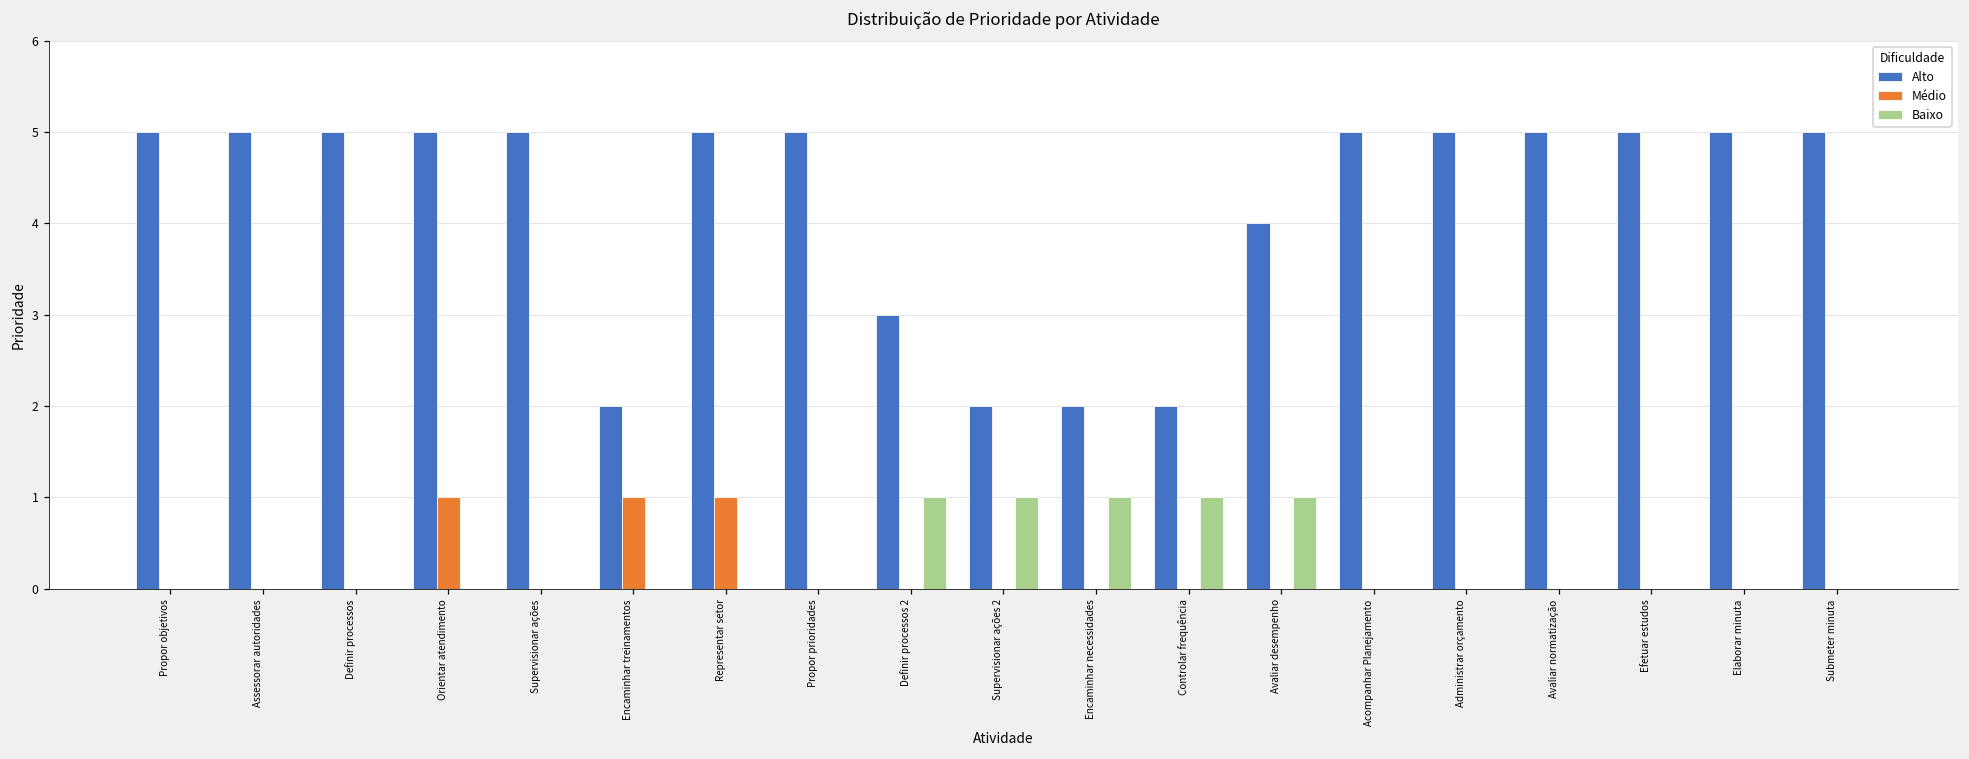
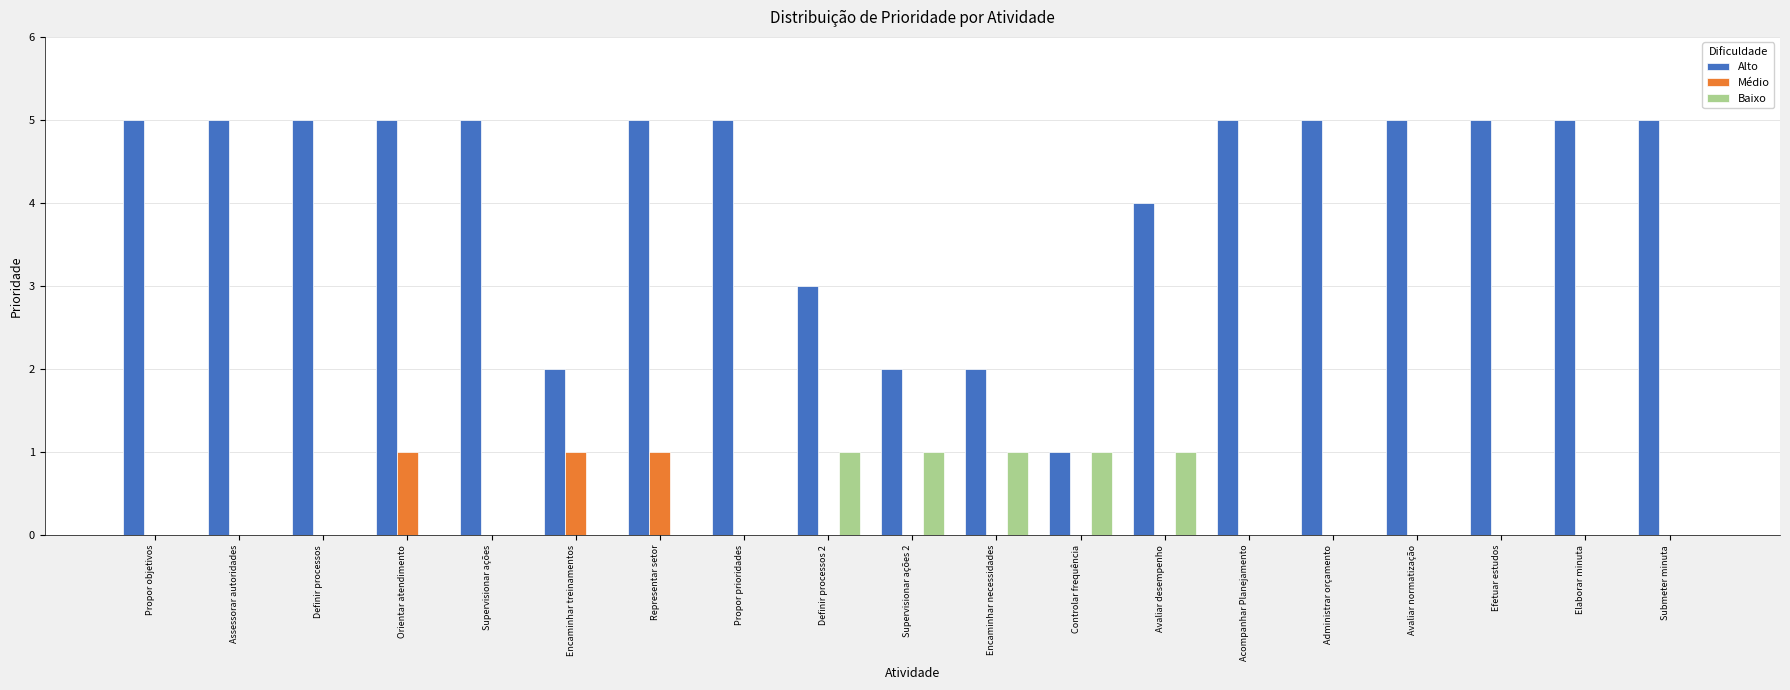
Alto, Controlar frequência: 2 -> 1
